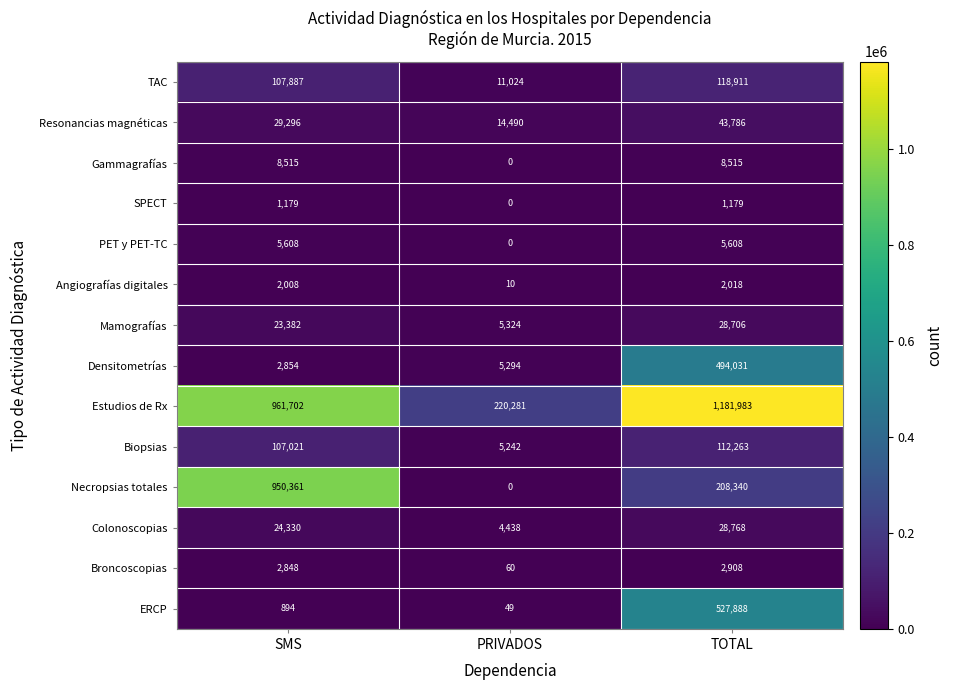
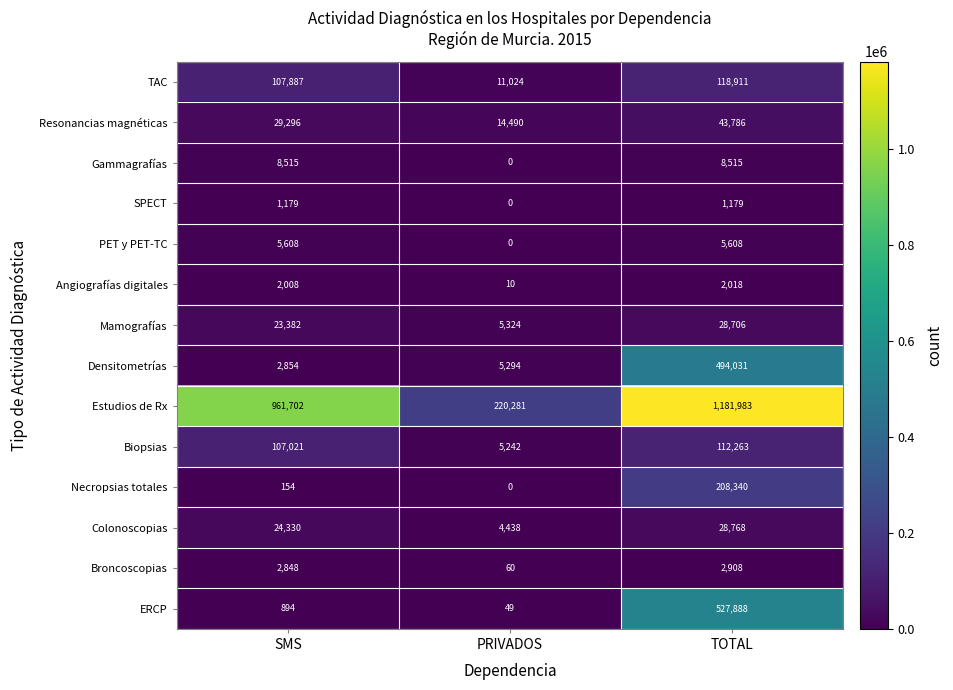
Necropsias totales, SMS: 950,361 -> 154
